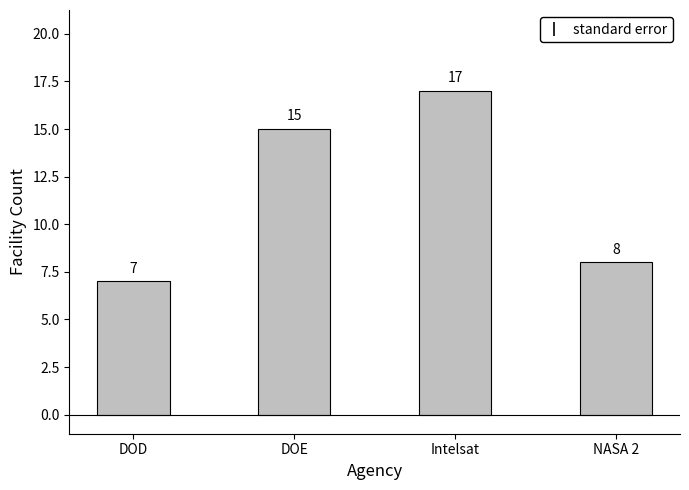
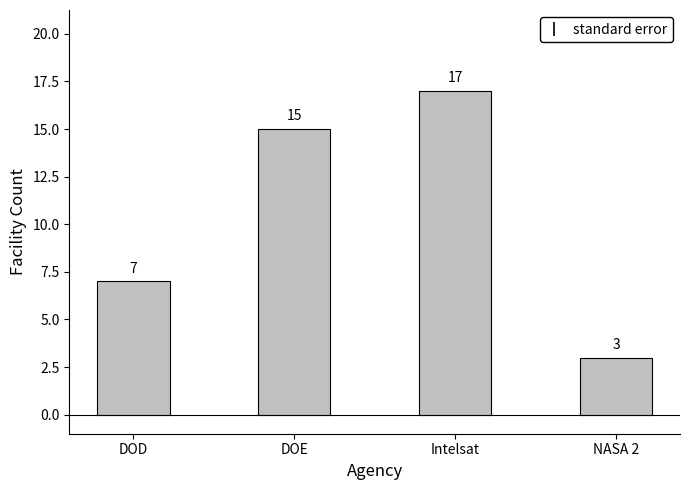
NASA 2: 8 -> 3
